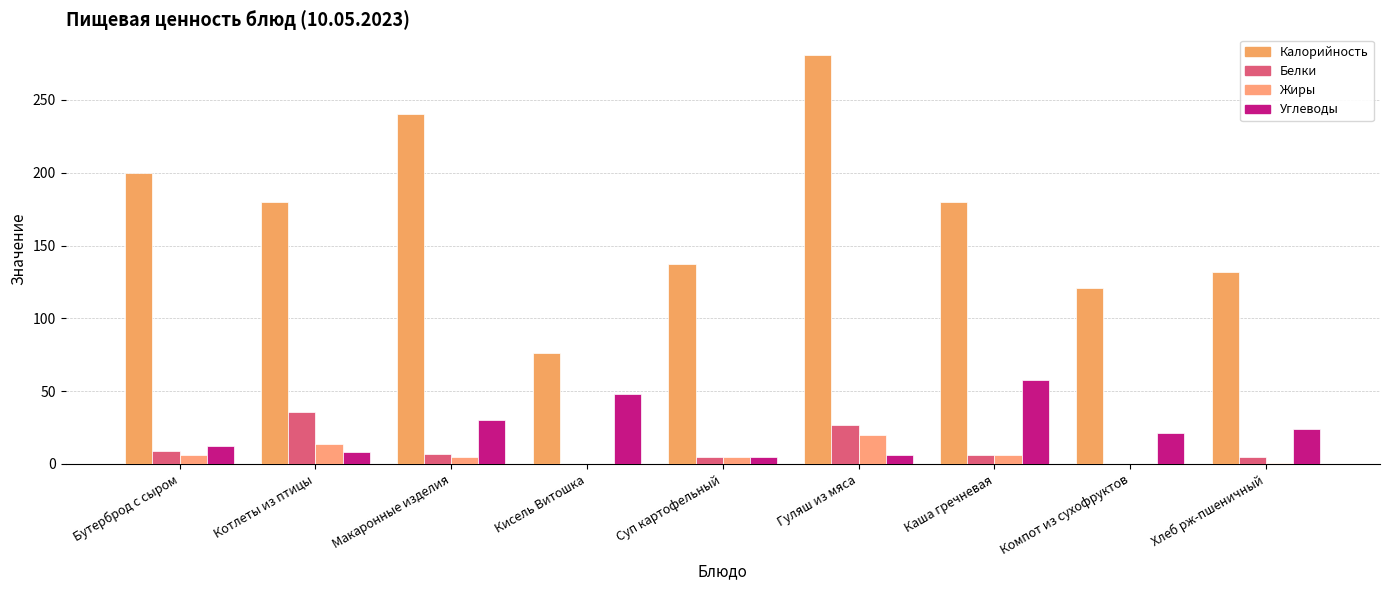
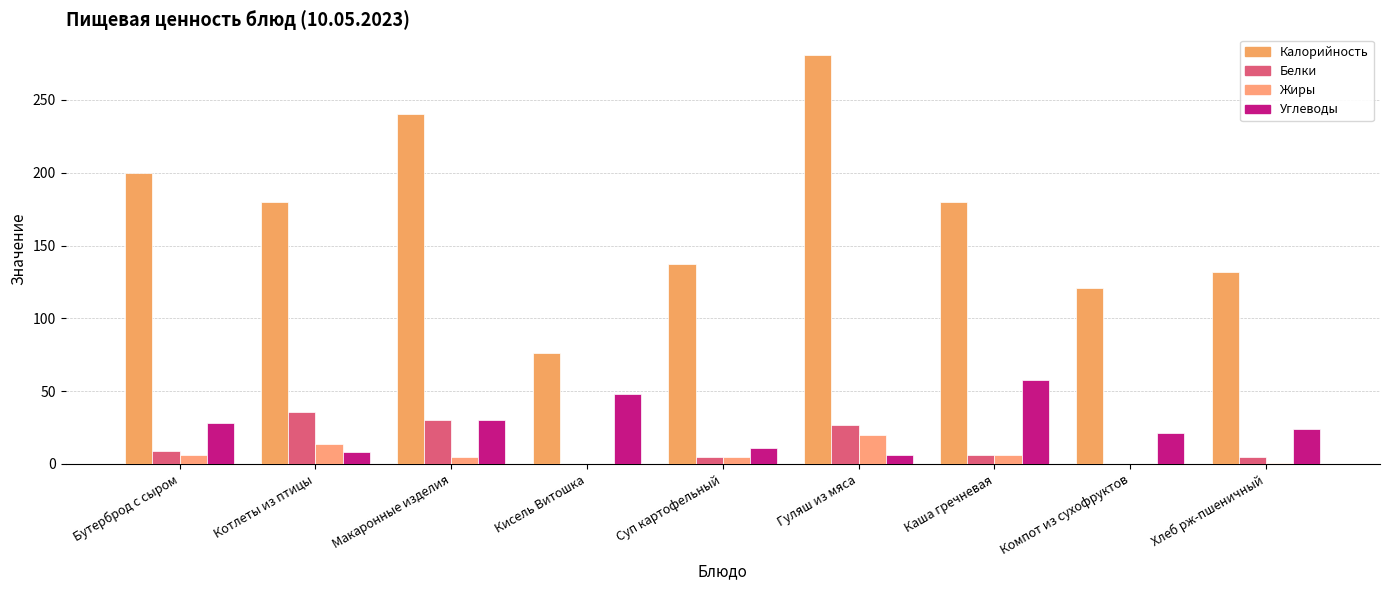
Углеводы, Бутерброд с сыром: 12 -> 28
Белки, Макаронные изделия: 7 -> 30
Углеводы, Суп картофельный: 5 -> 11
